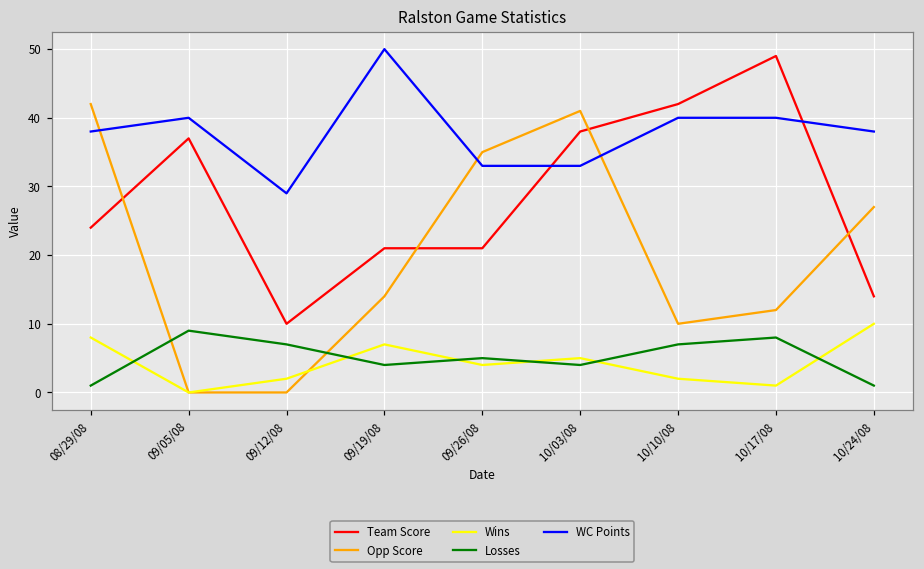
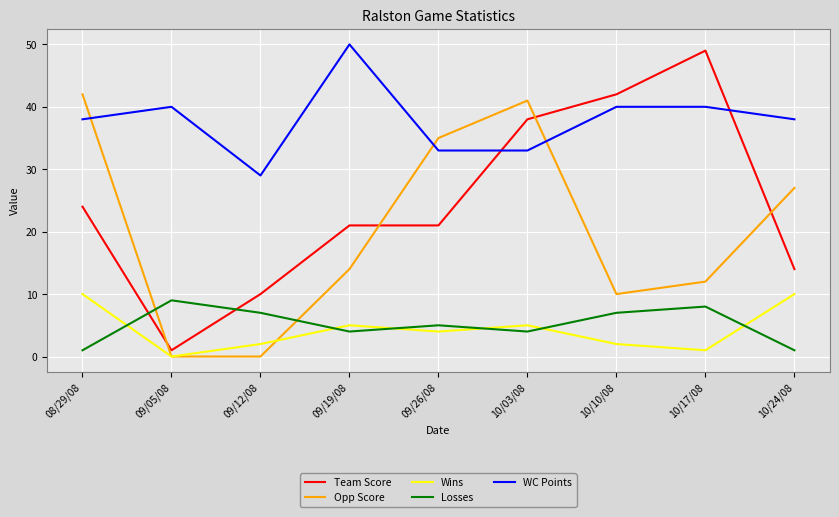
Wins, 08/29/08: 8 -> 10
Team Score, 09/05/08: 37 -> 1
Wins, 09/19/08: 7 -> 5
